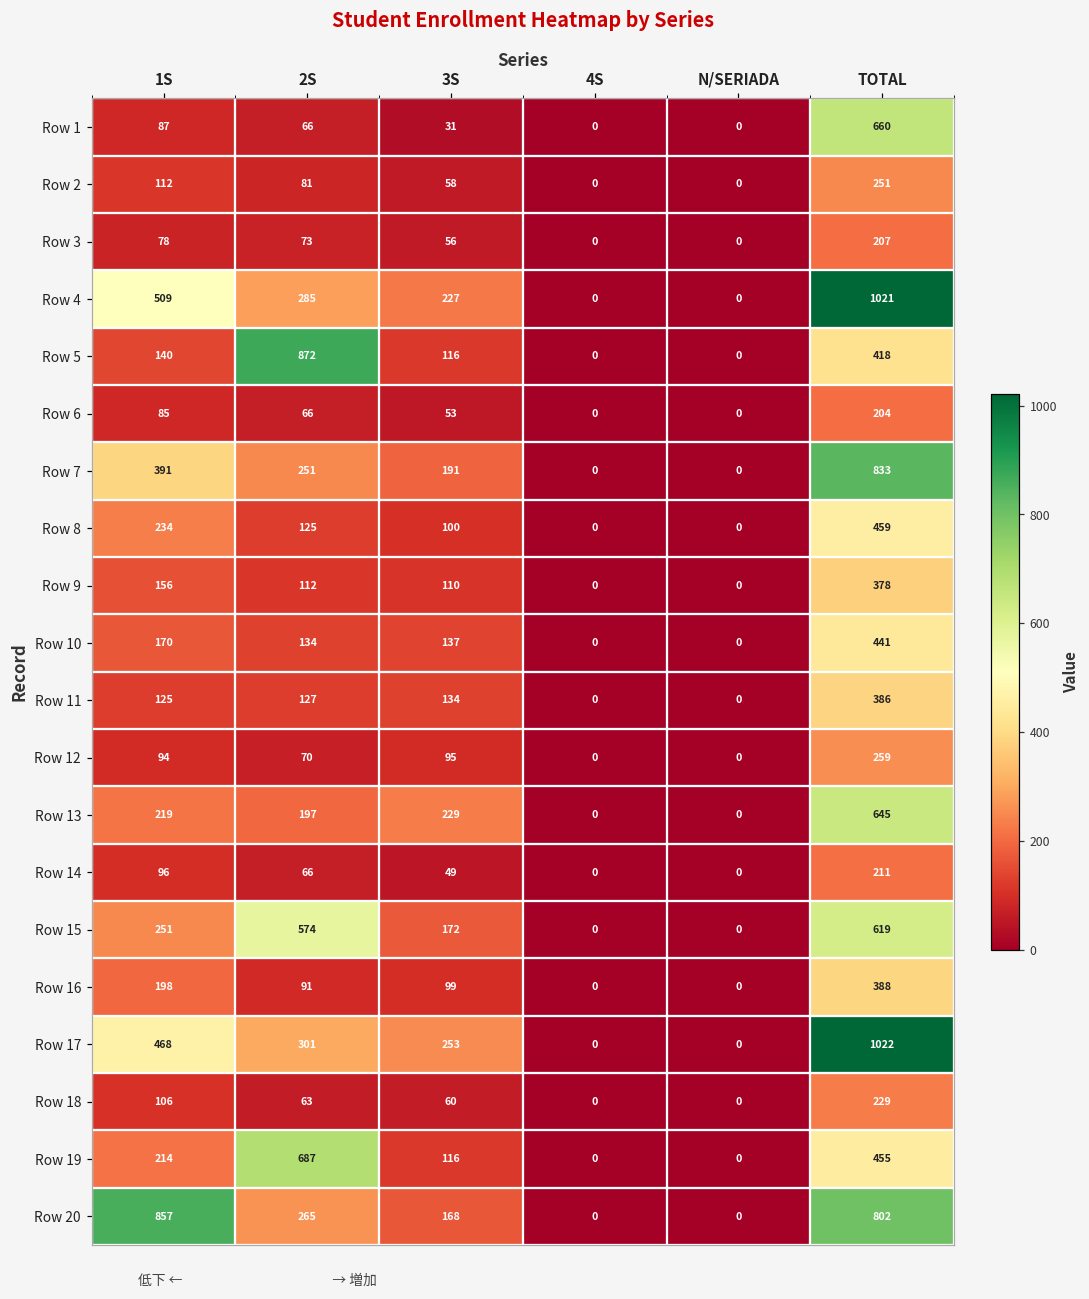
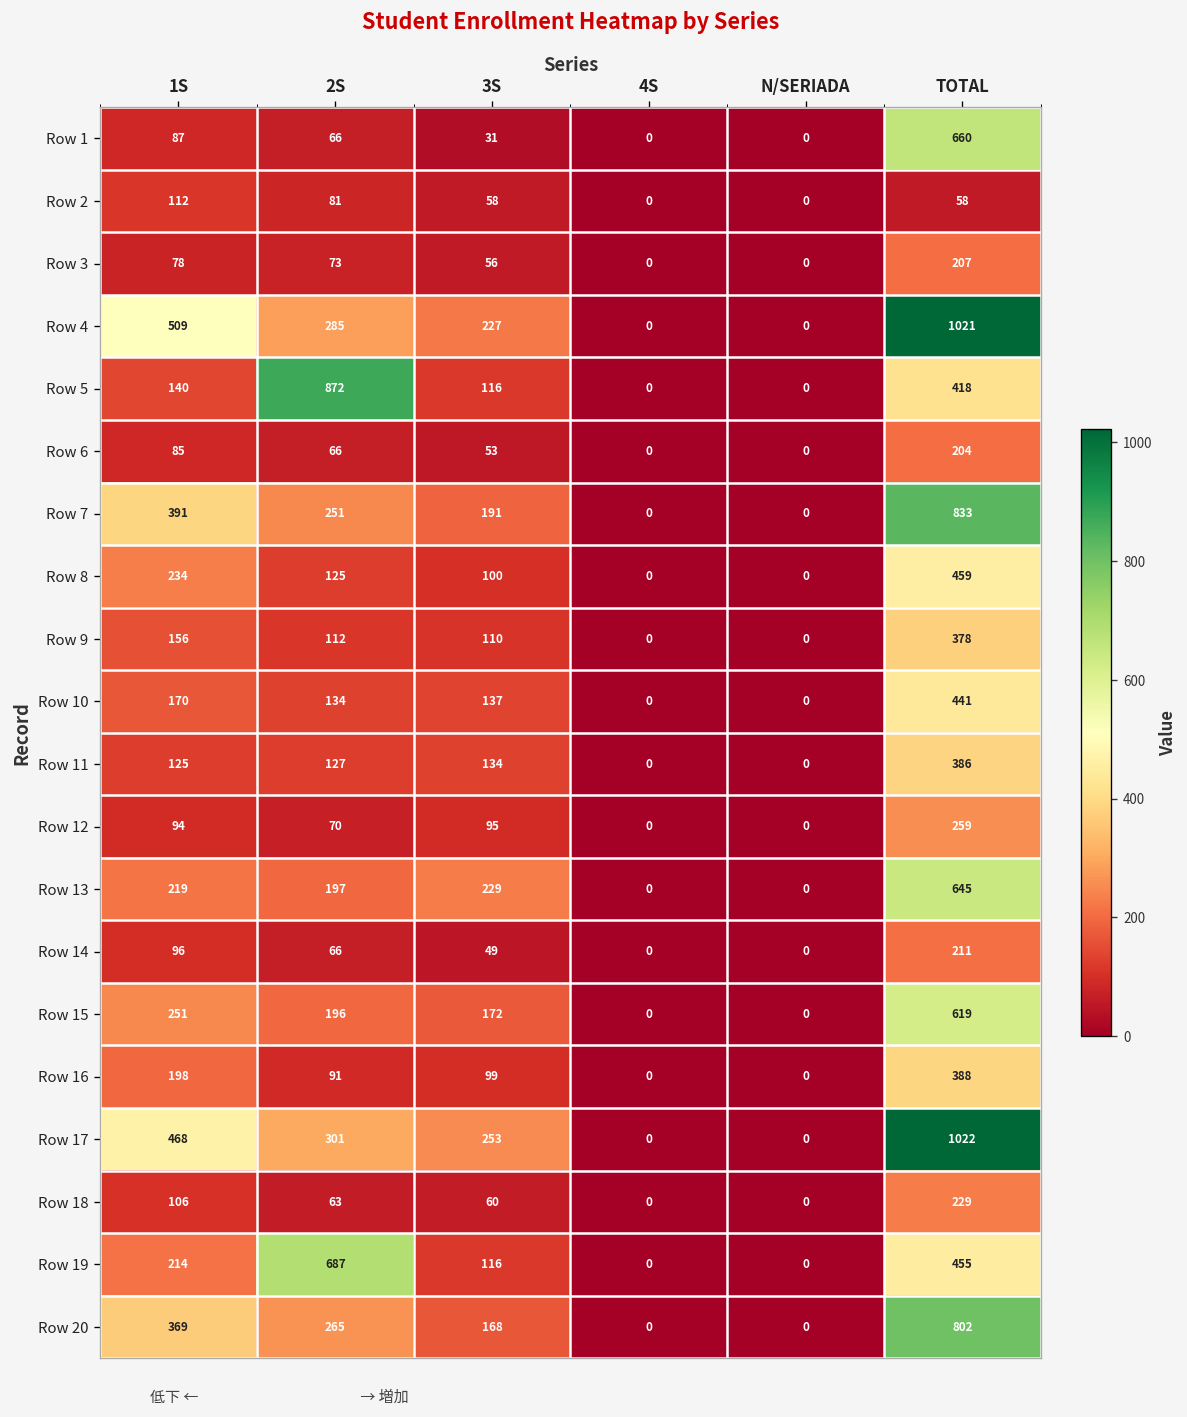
Row 2, TOTAL: 251 -> 58
Row 15, 2S: 574 -> 196
Row 20, 1S: 857 -> 369
